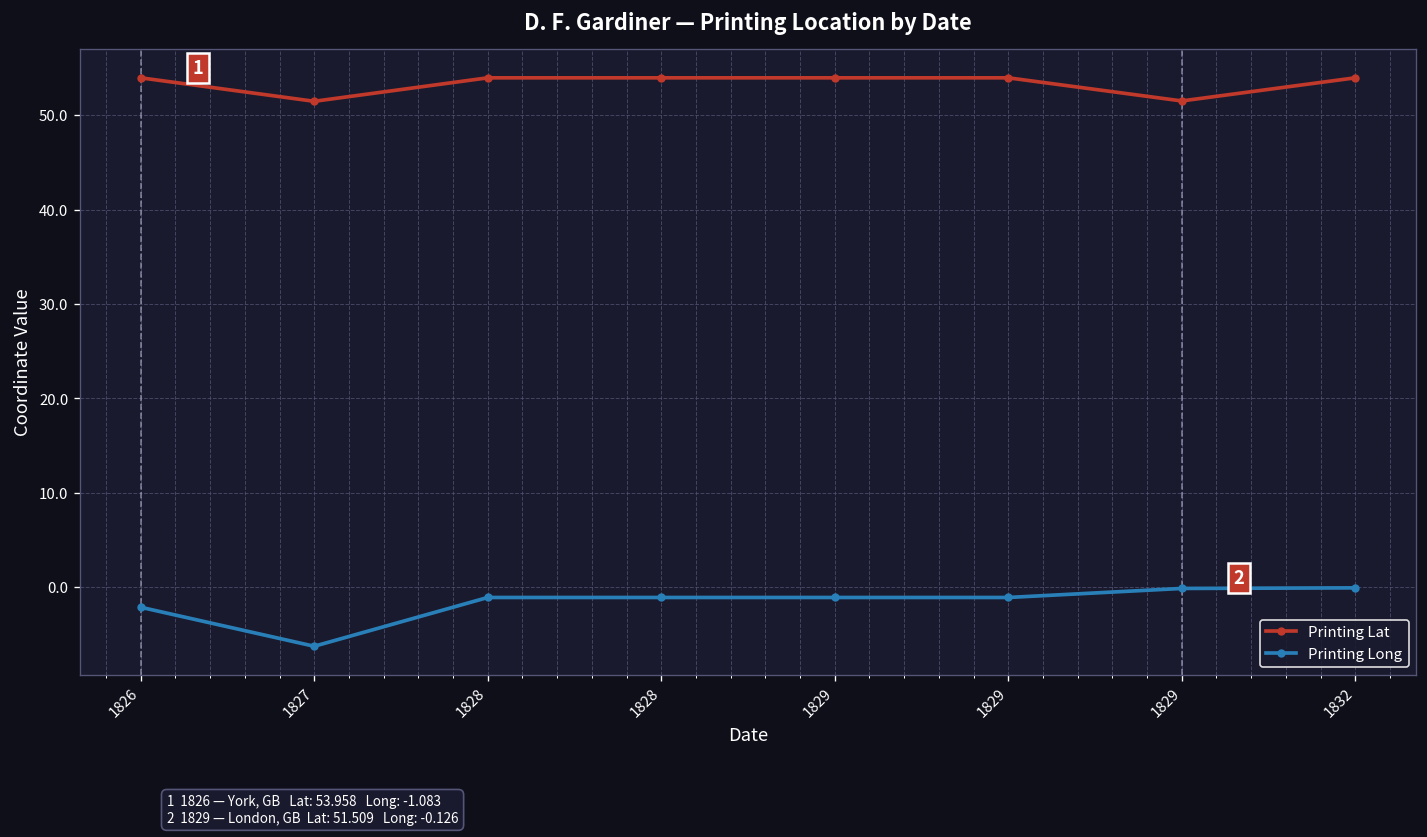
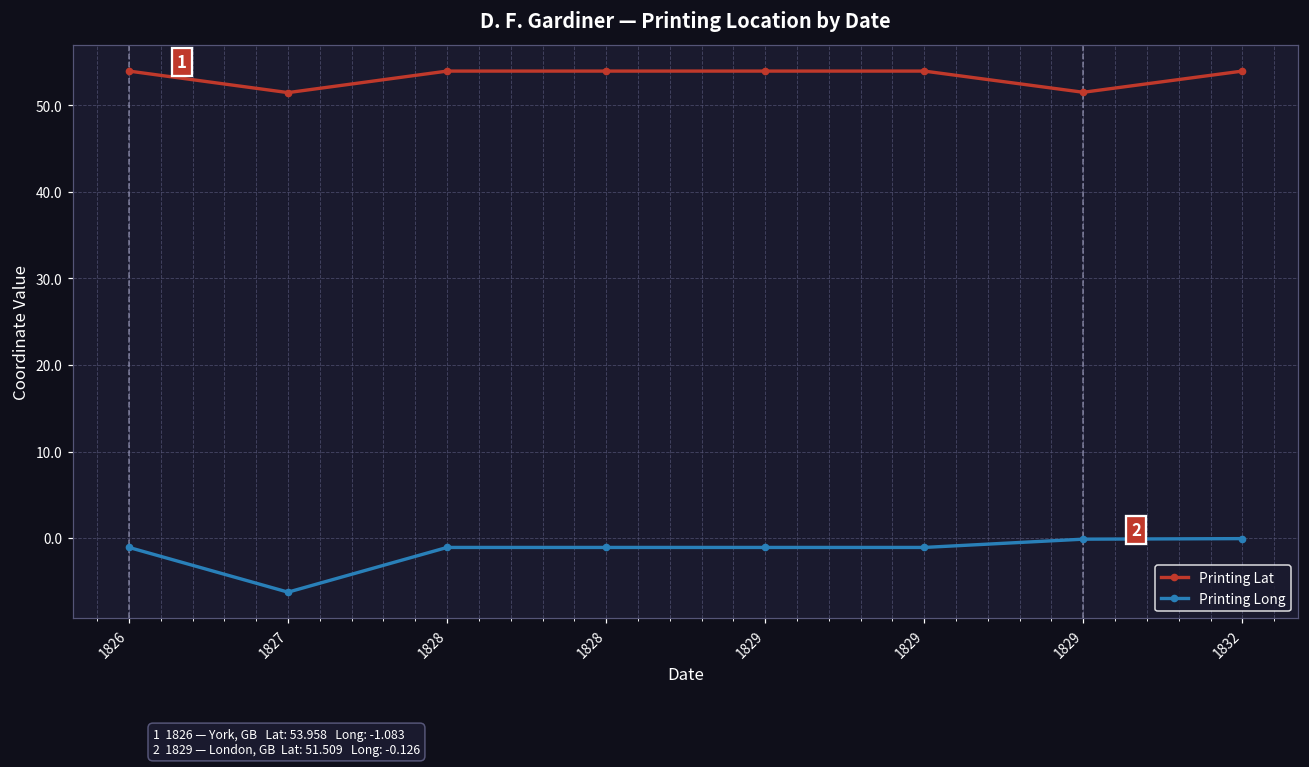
Printing Long, 1826: -2 -> -1
